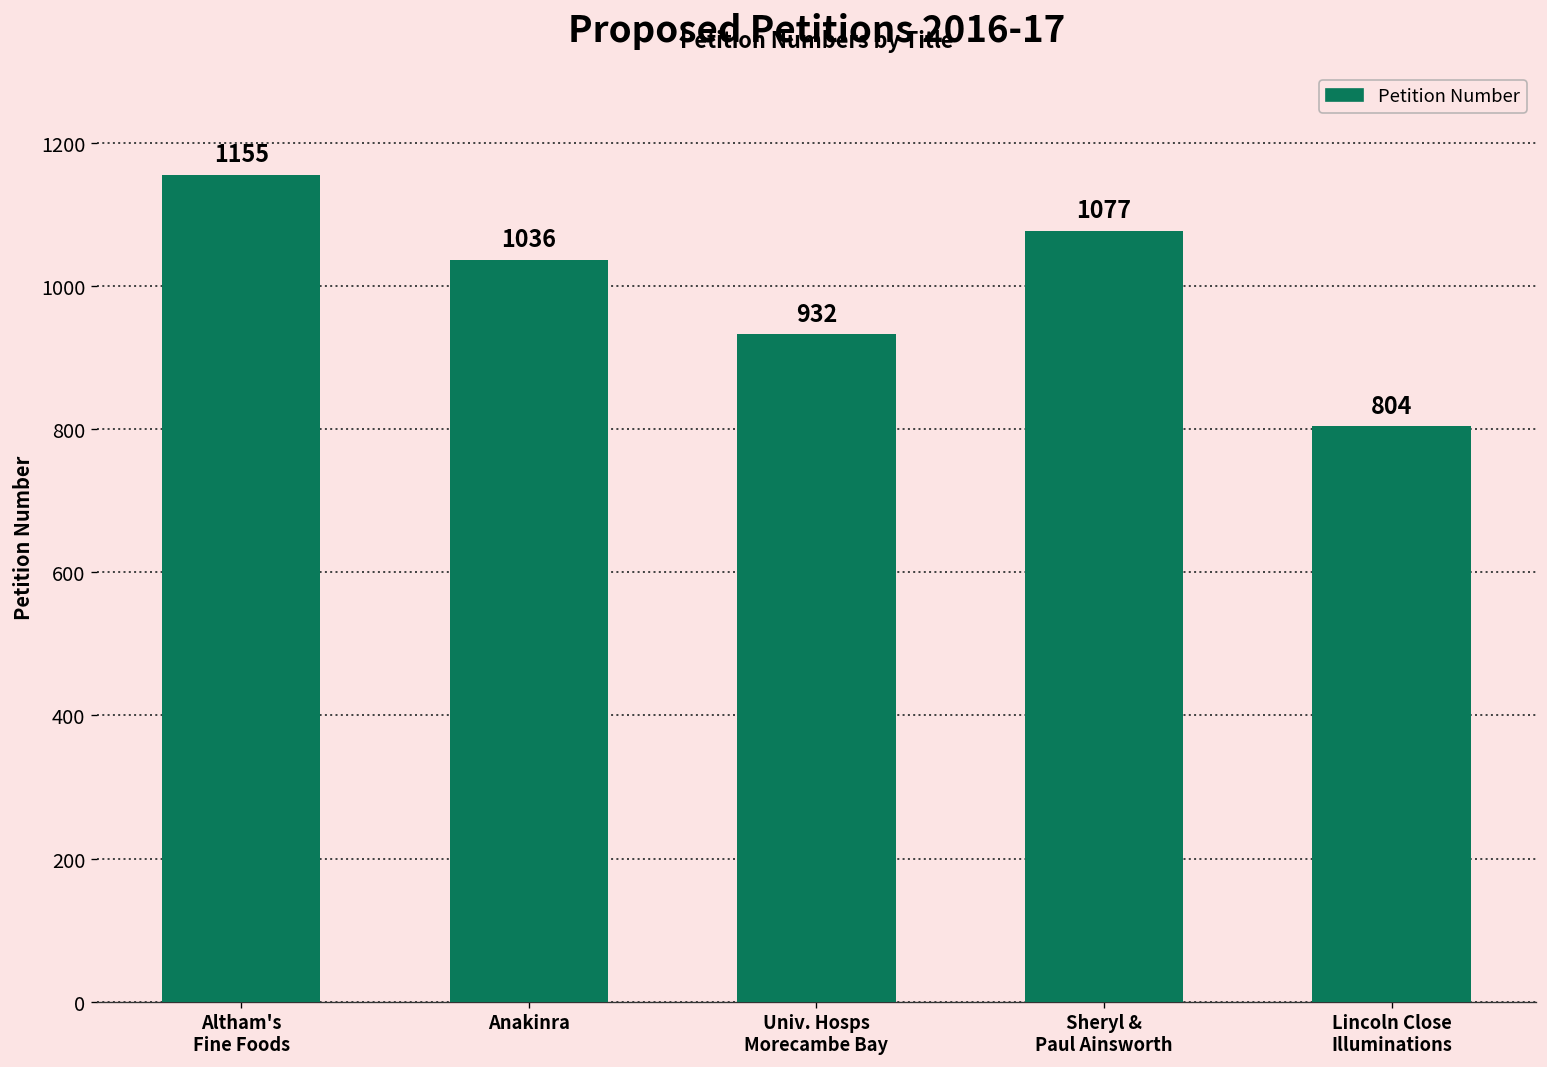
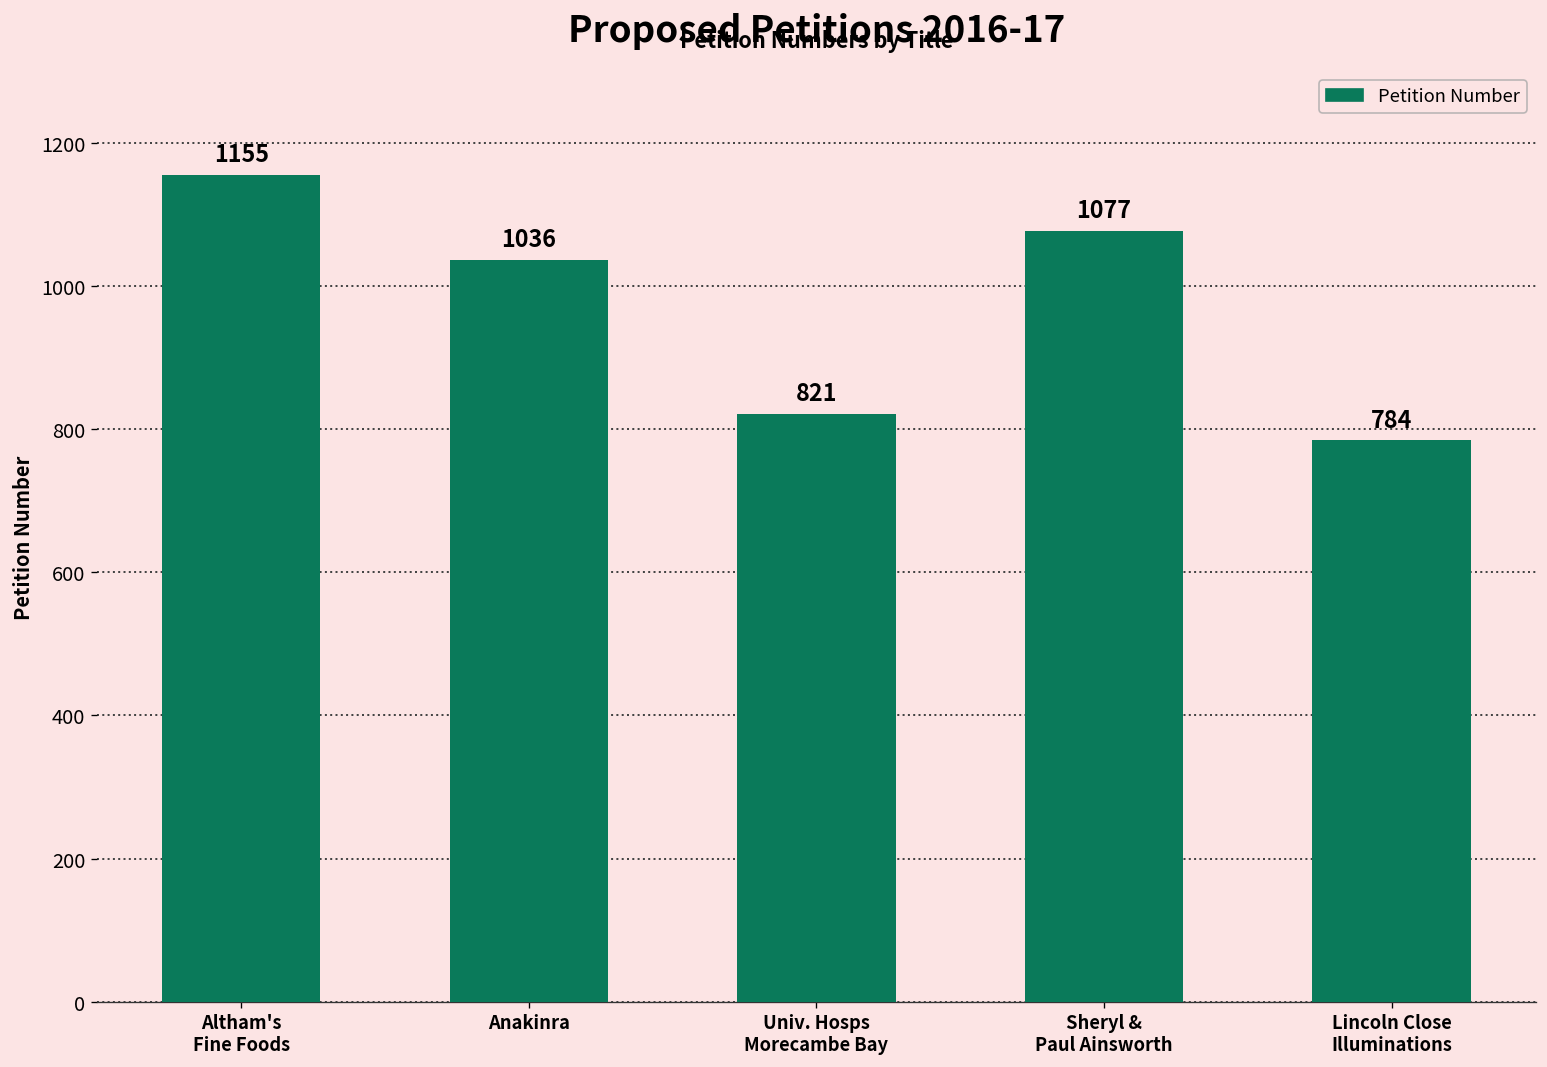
Univ. Hosps Morecambe Bay: 932 -> 821
Lincoln Close Illuminations: 804 -> 784
